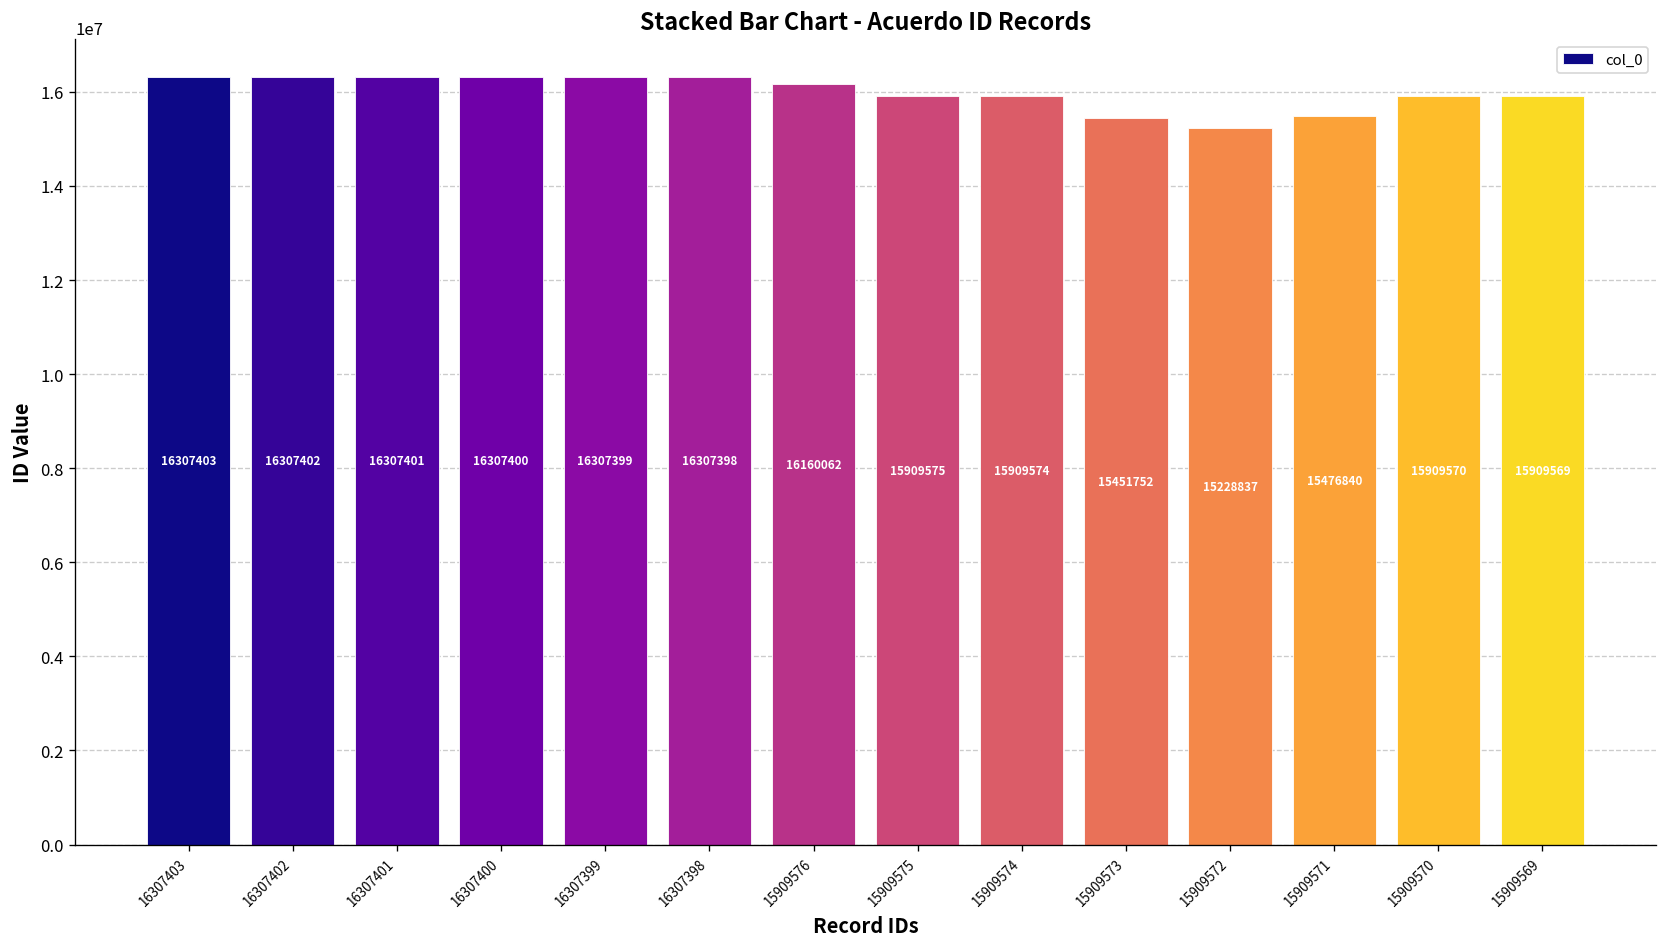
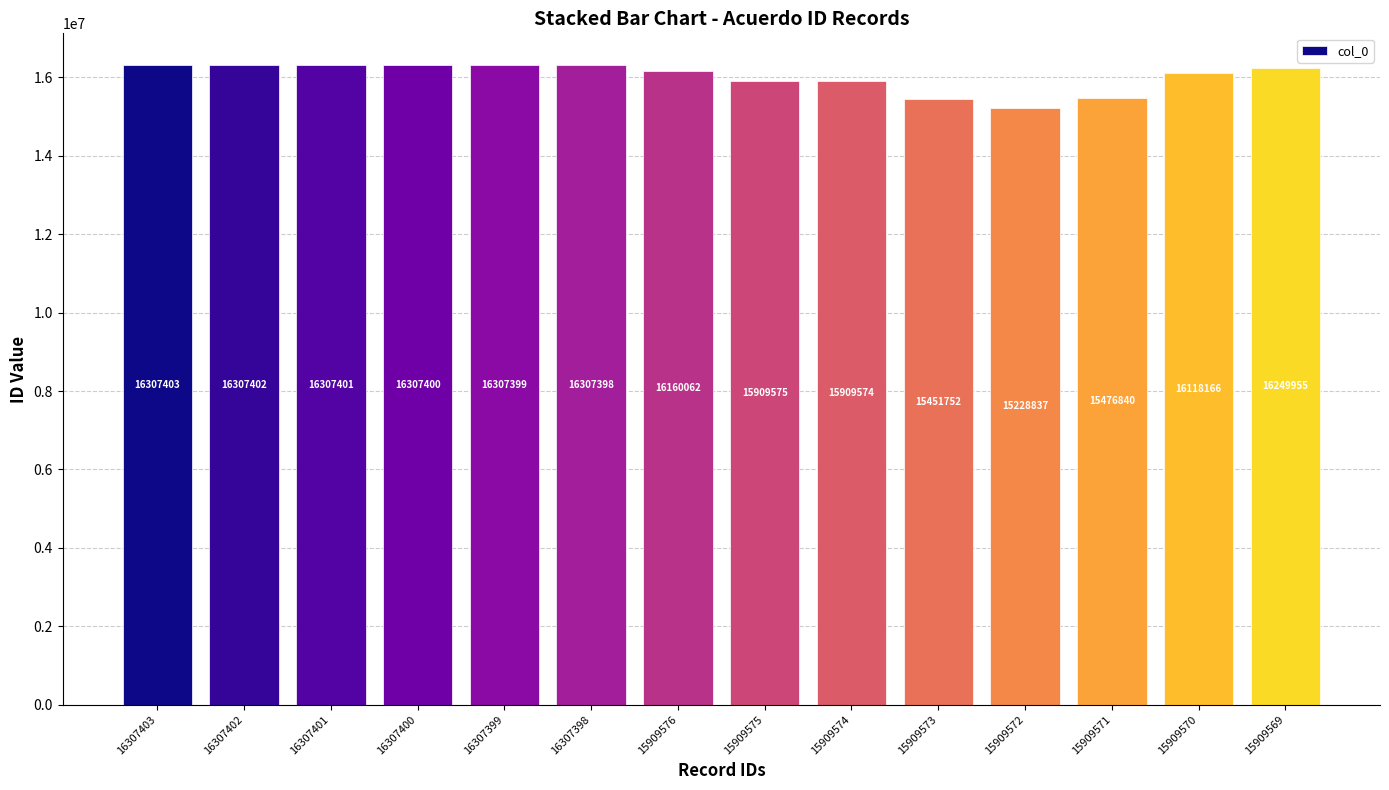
15909570: 15909570 -> 16118166
15909569: 15909569 -> 16249955
